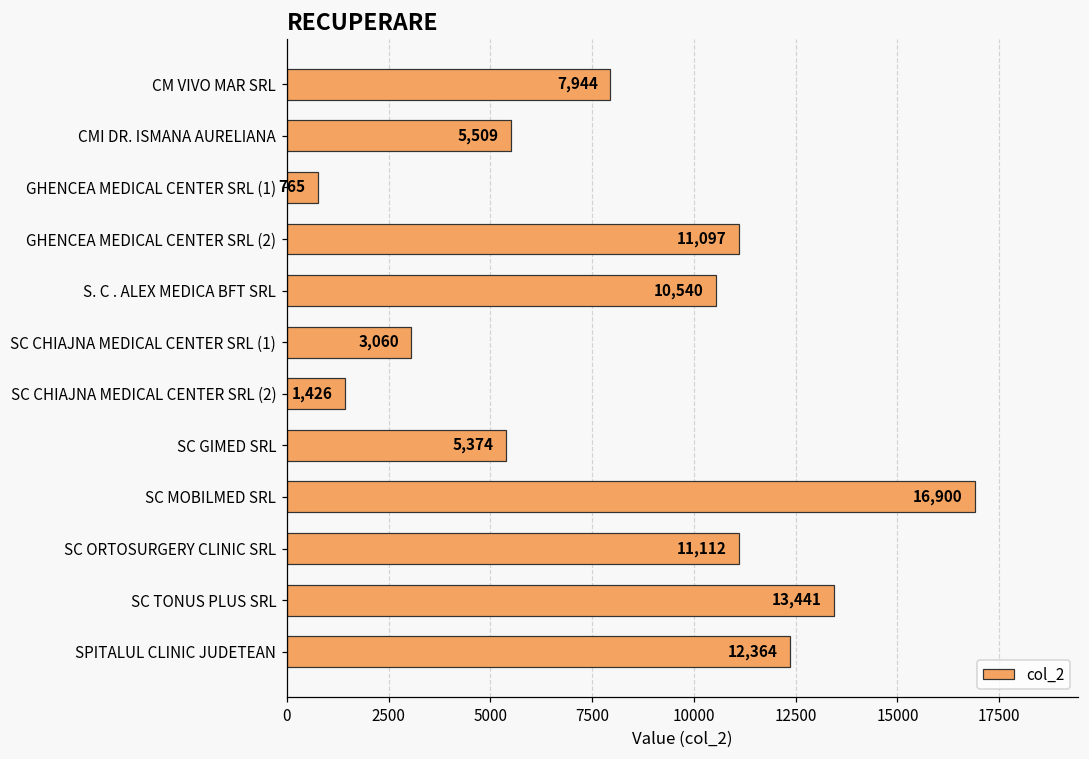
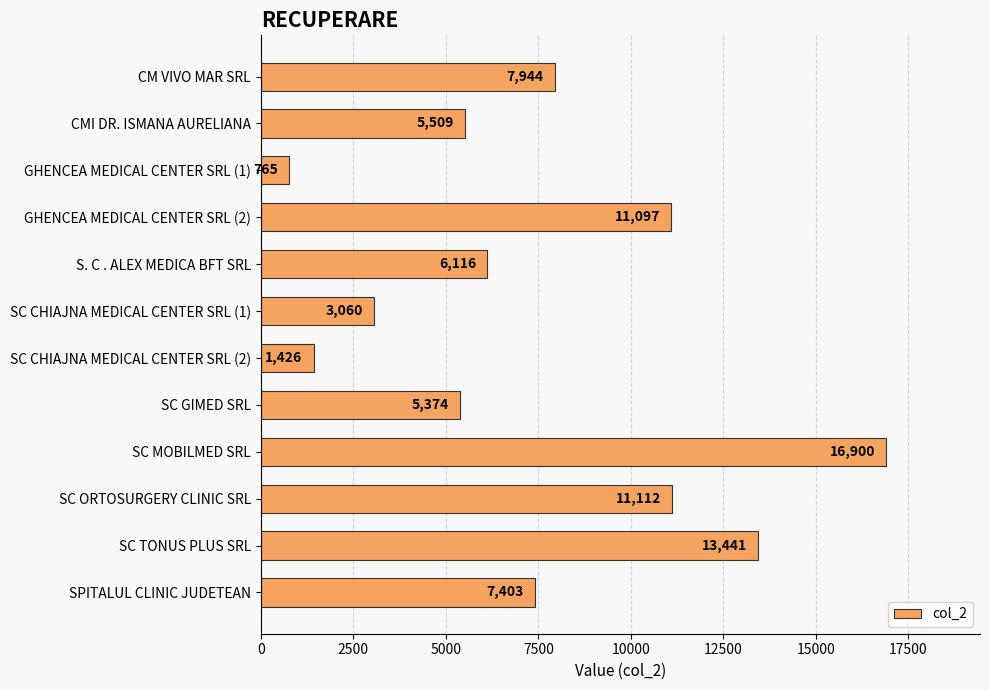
S. C . ALEX MEDICA BFT SRL: 10,540 -> 6,116
SPITALUL CLINIC JUDETEAN: 12,364 -> 7,403
